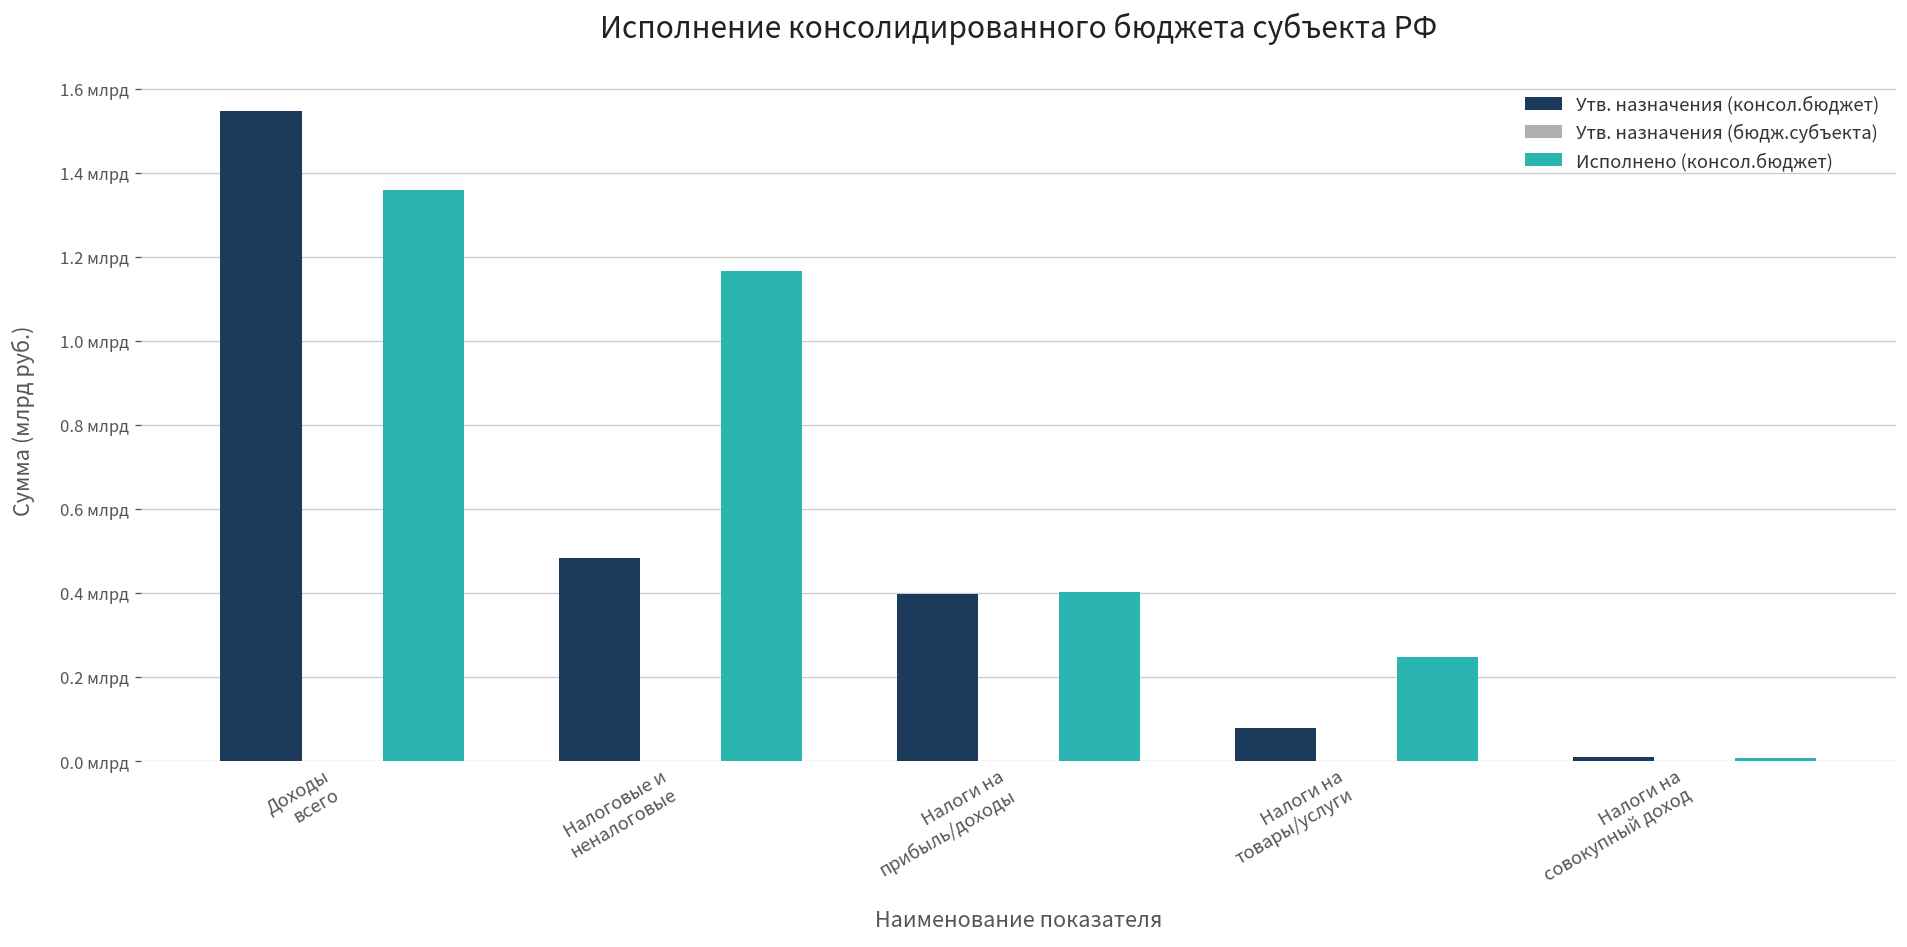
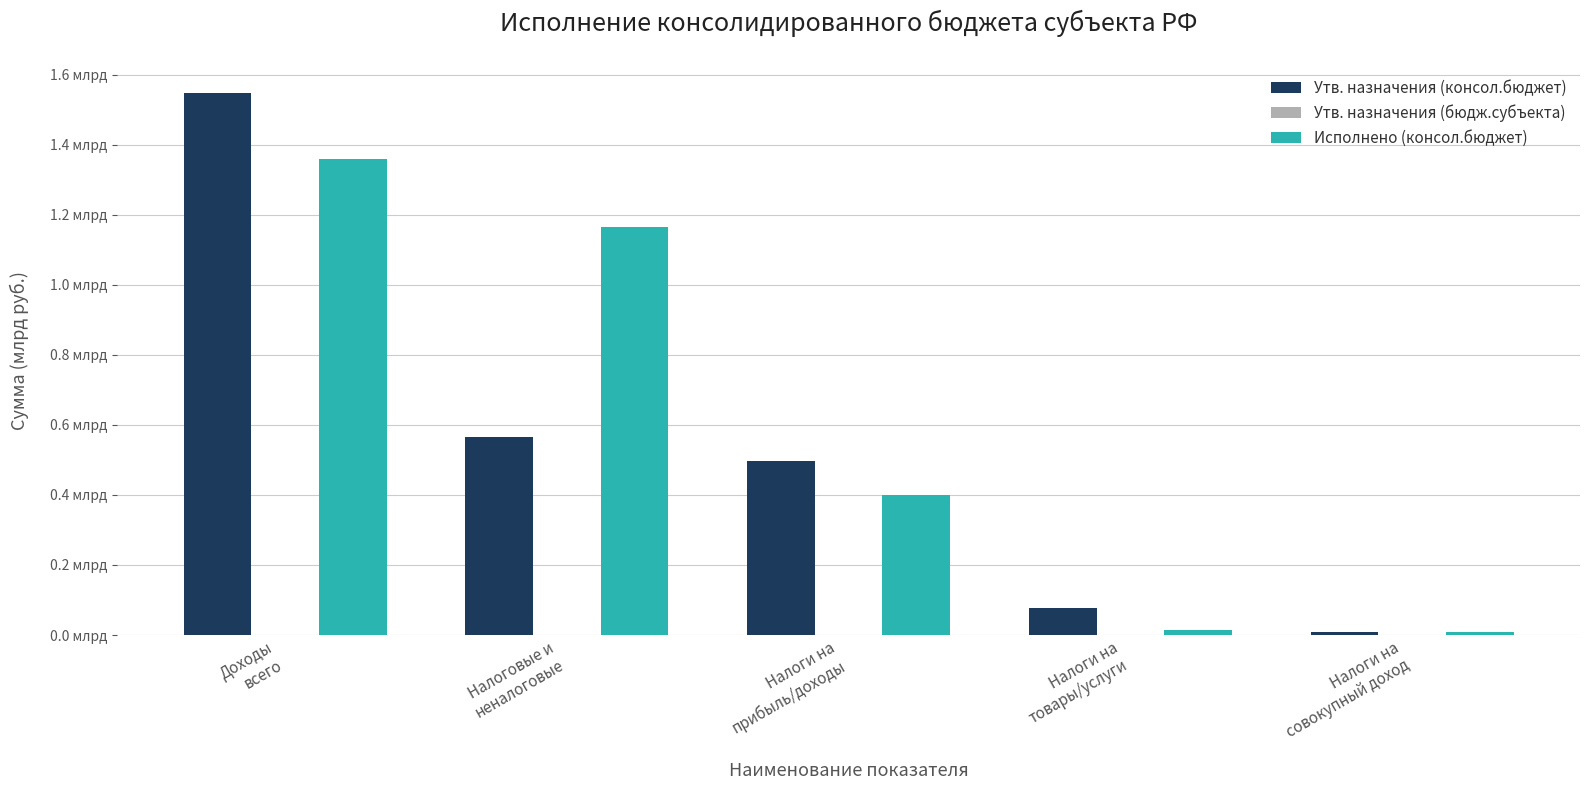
Утв. назначения (консол.бюджет), Налоговые и неналоговые: 0.48 млрд -> 0.56 млрд
Утв. назначения (консол.бюджет), Налоги на прибыль/доходы: 0.40 млрд -> 0.50 млрд
Исполнено (консол.бюджет), Налоги на товары/услуги: 0.25 млрд -> 0.02 млрд
